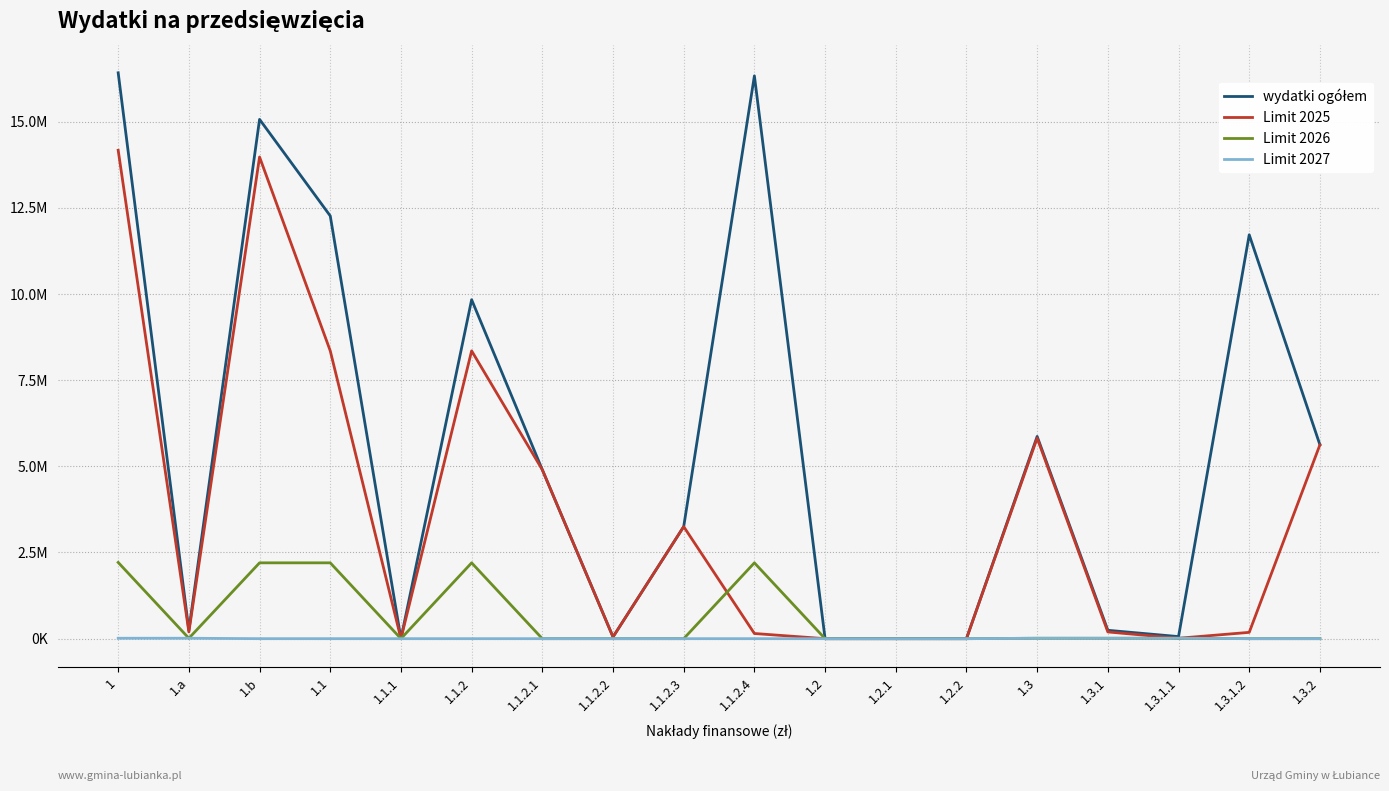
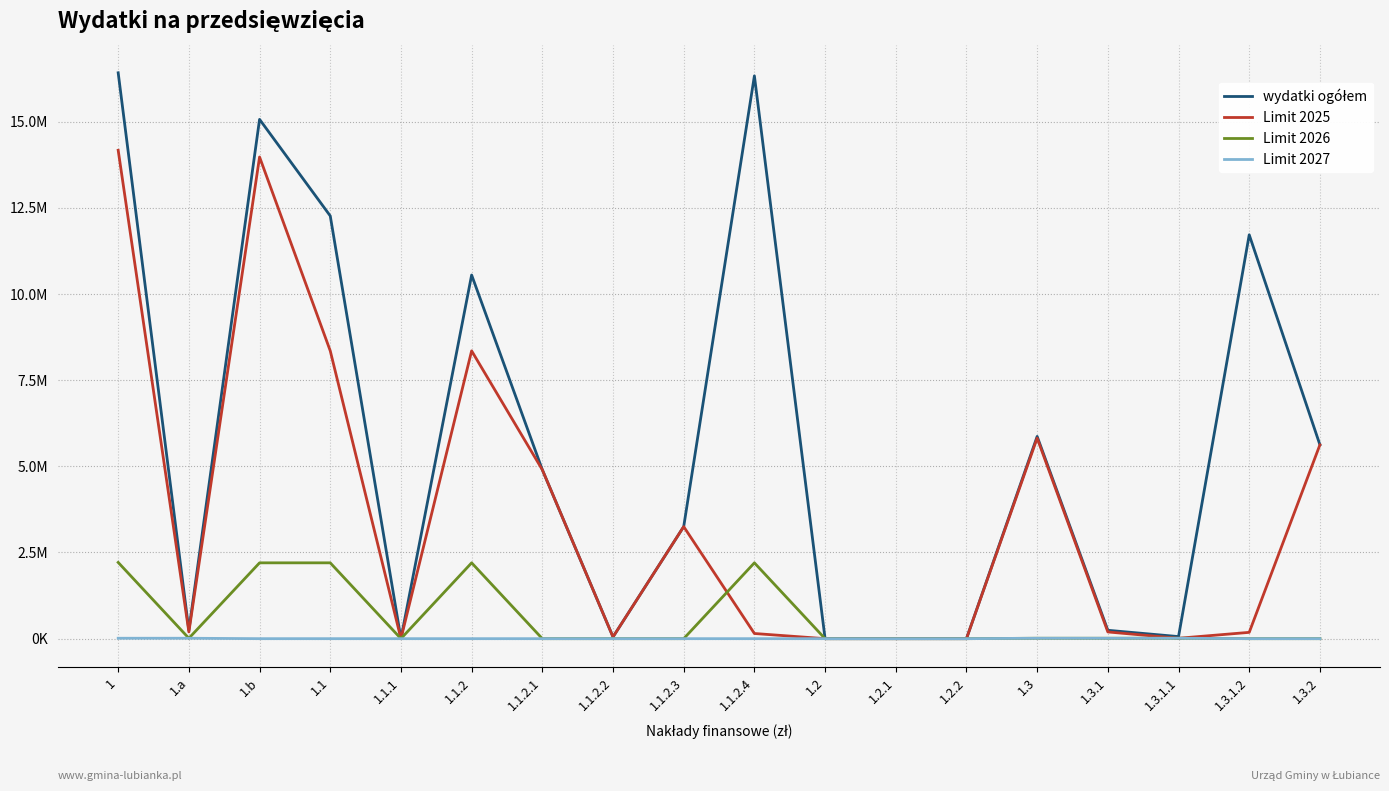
wydatki ogółem, 1.1.2: 9800000 -> 10600000
